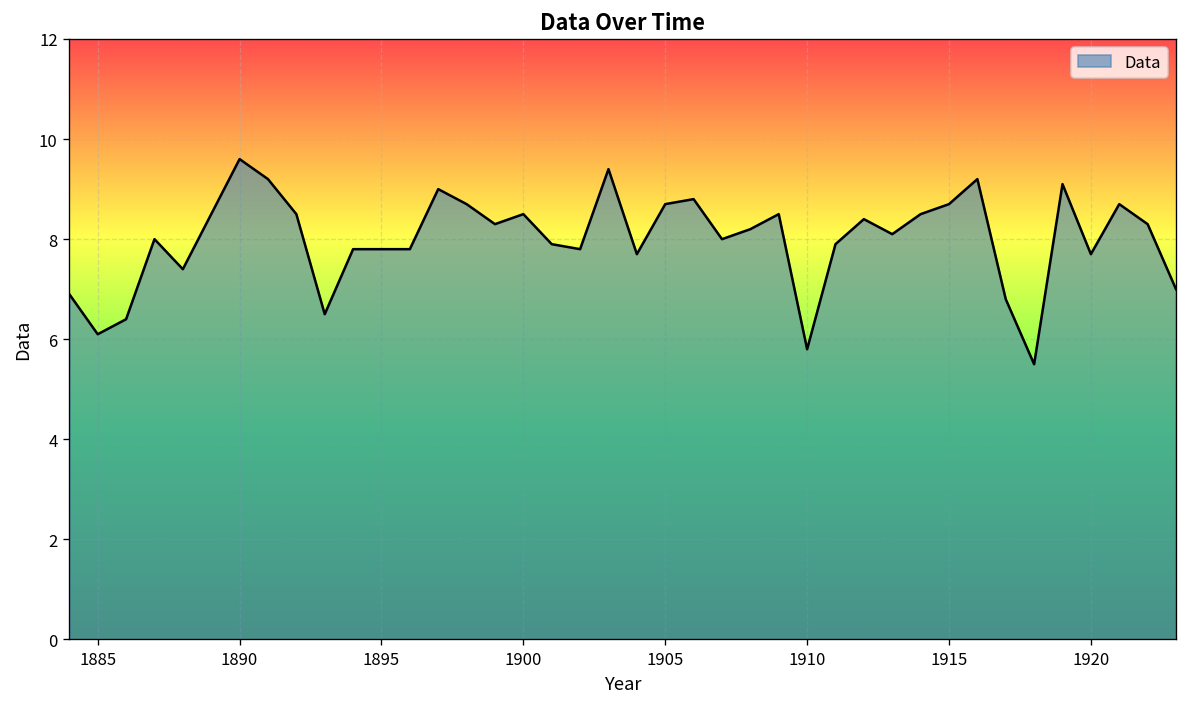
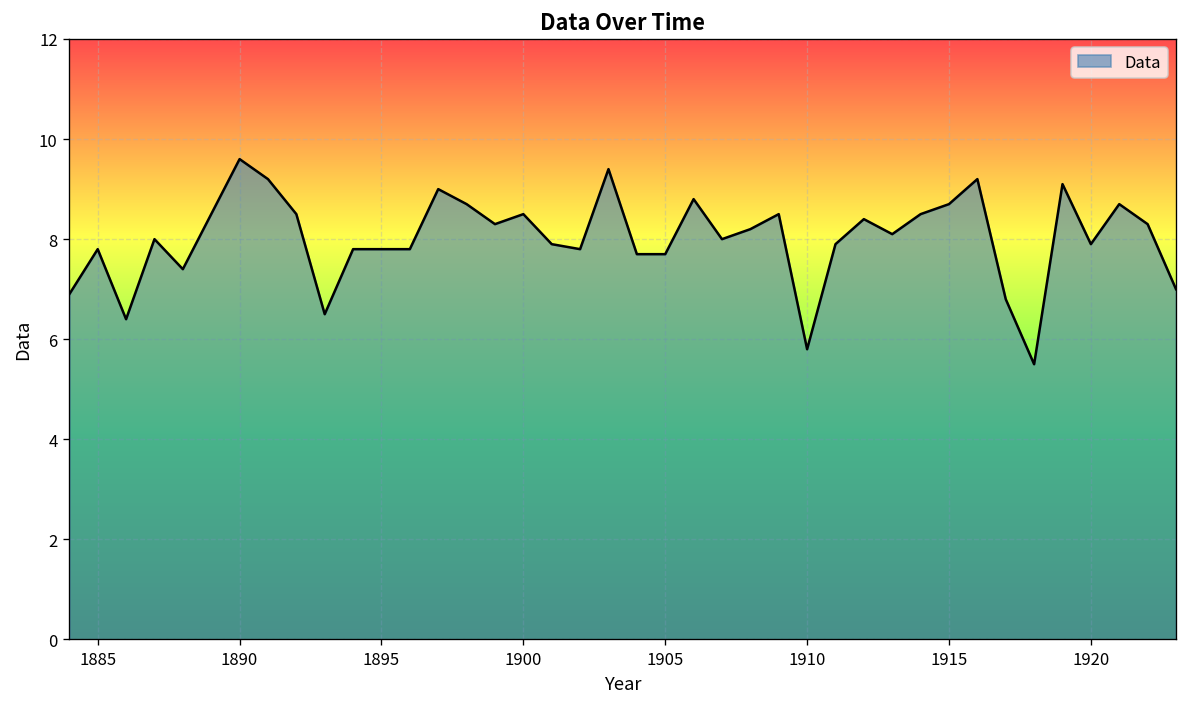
1885: 6.1 -> 7.8
1905: 8.7 -> 7.7
1920: 7.7 -> 7.9
